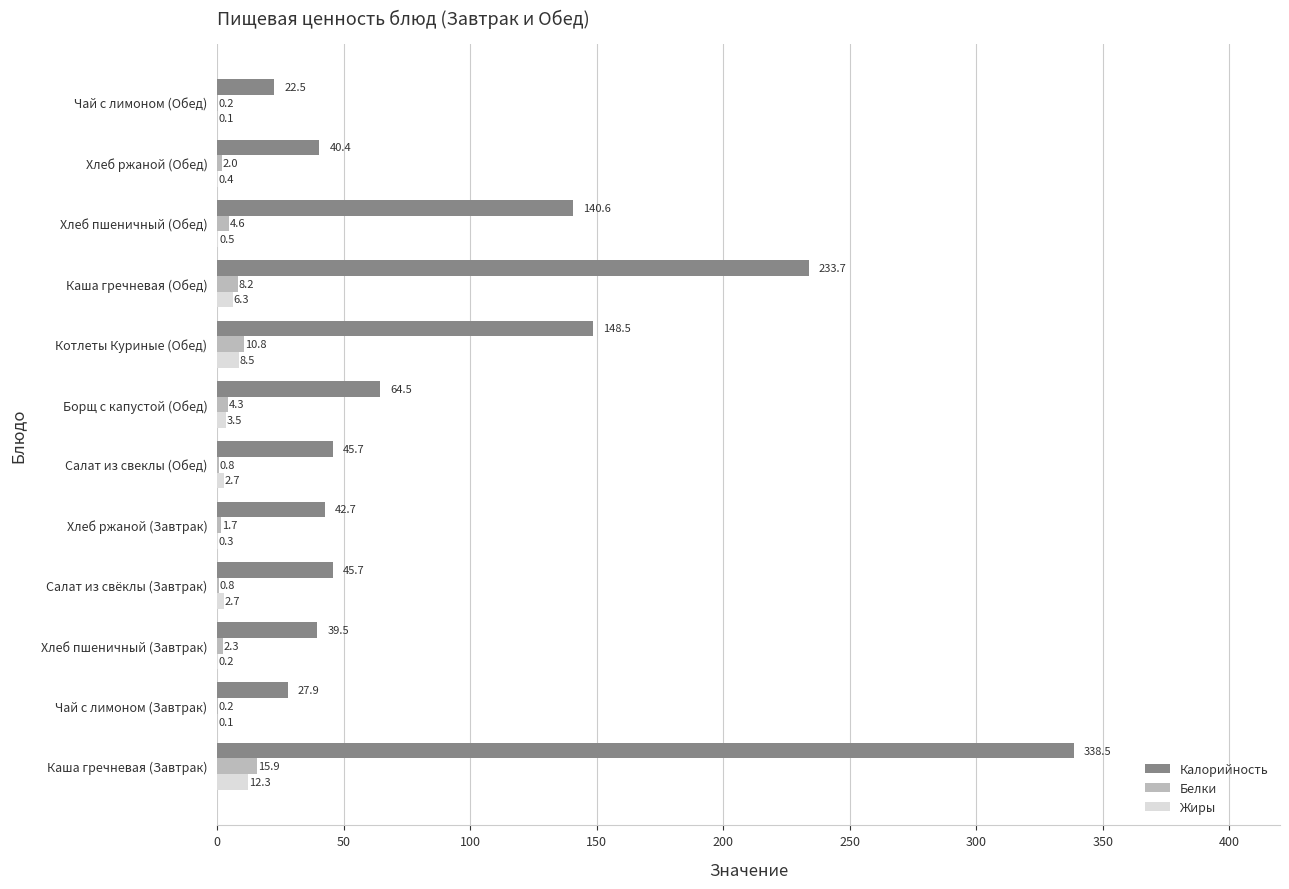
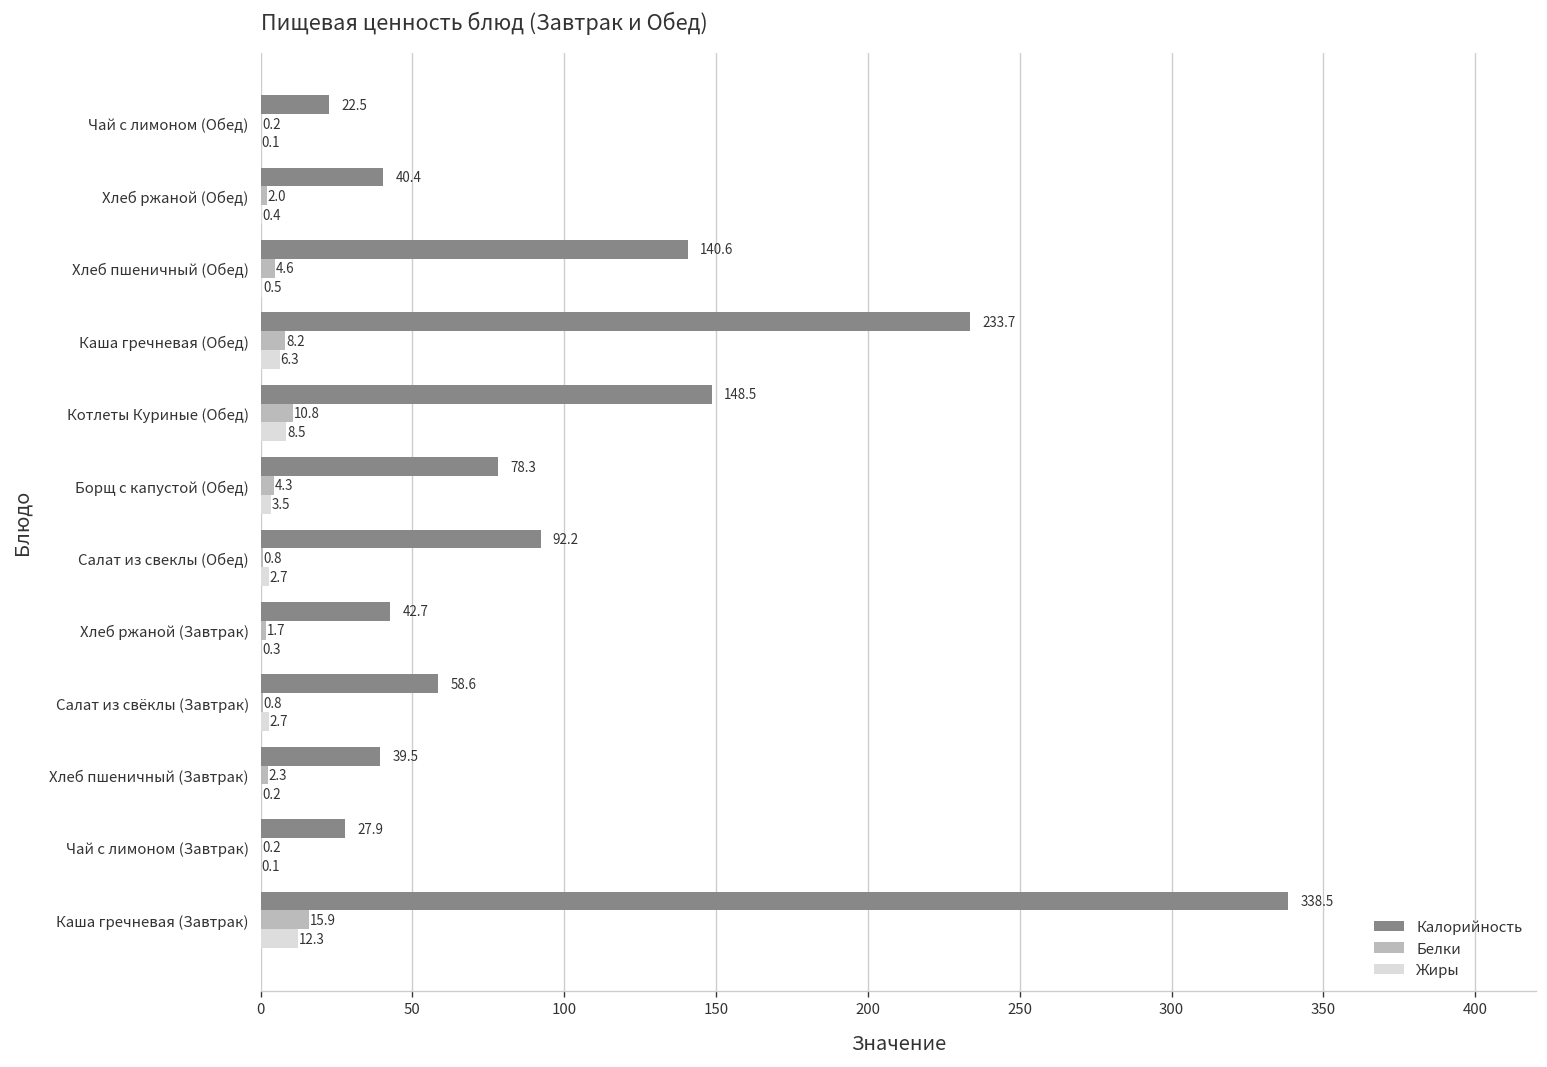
Калорийность, Борщ с капустой (Обед): 64.5 -> 78.3
Калорийность, Салат из свеклы (Обед): 45.7 -> 92.2
Калорийность, Салат из свёклы (Завтрак): 45.7 -> 58.6
